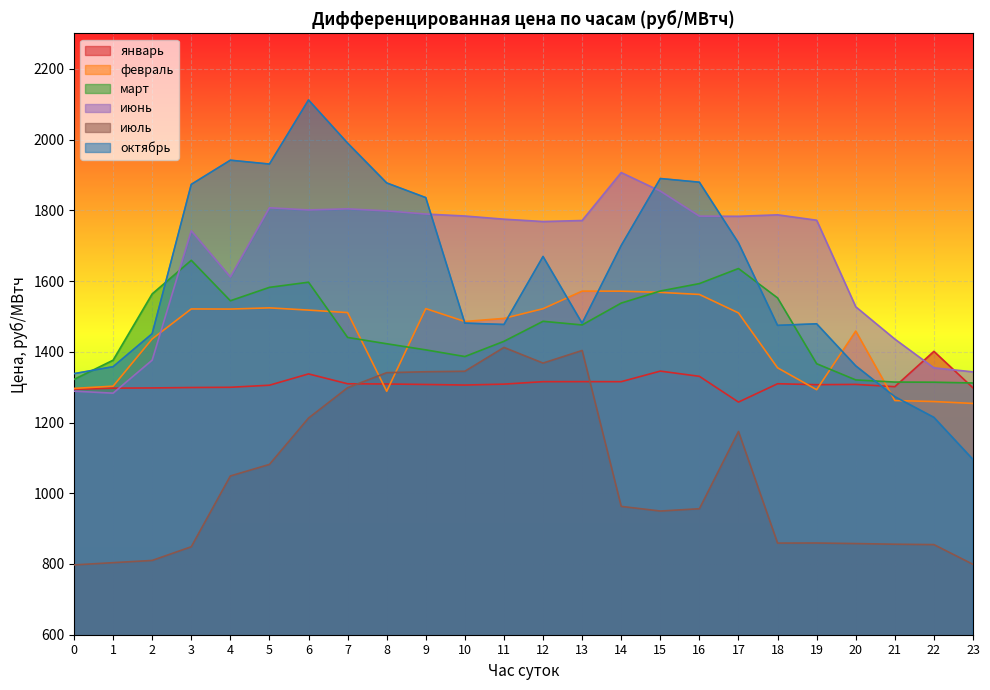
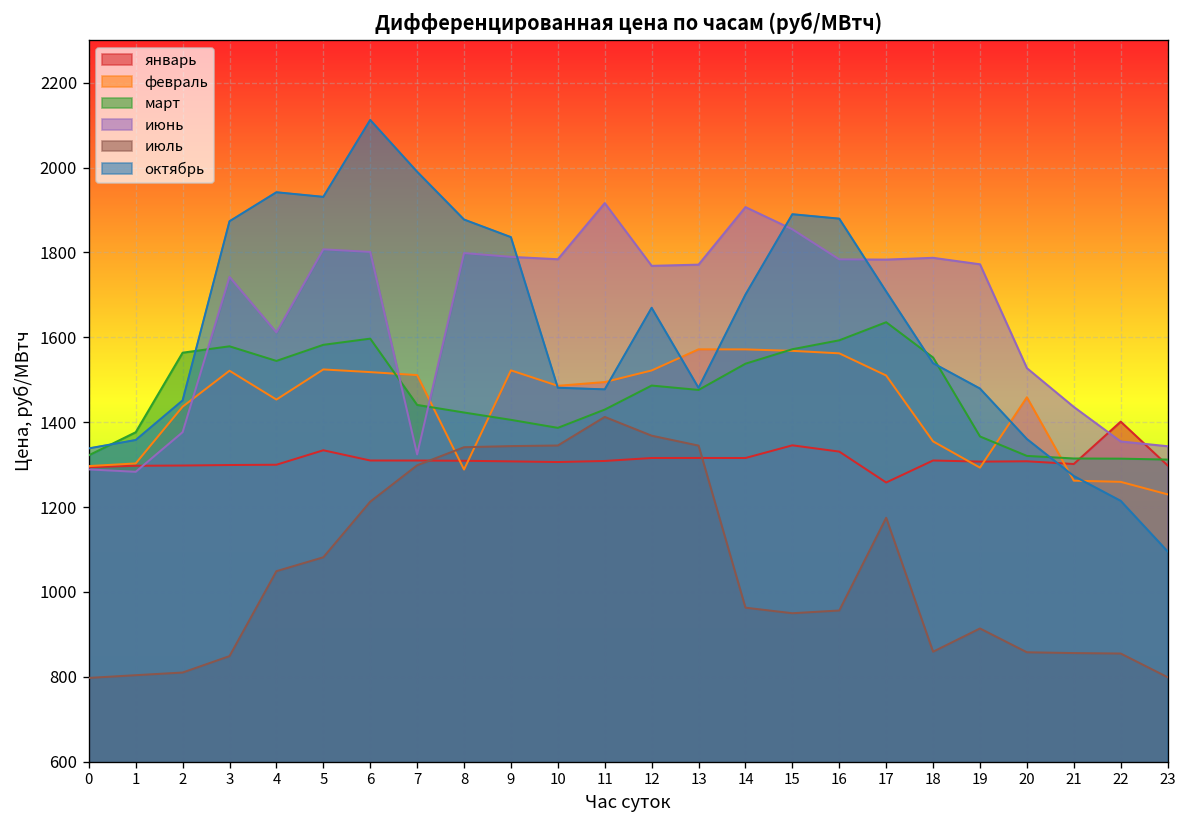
март, 3: 1660 -> 1580
февраль, 4: 1520 -> 1450
январь, 5: 1310 -> 1330
январь, 6: 1340 -> 1310
июнь, 7: 1800 -> 1320
июнь, 11: 1770 -> 1920
июль, 13: 1400 -> 1340
октябрь, 18: 1470 -> 1540
июль, 19: 860 -> 910
февраль, 23: 1250 -> 1230
